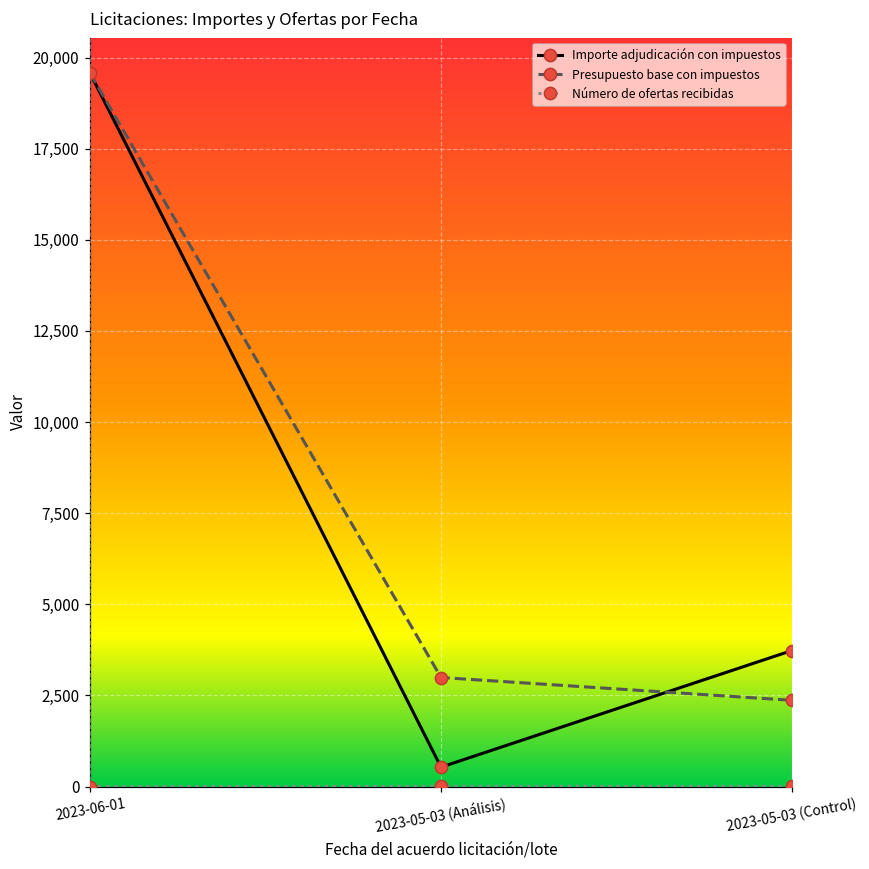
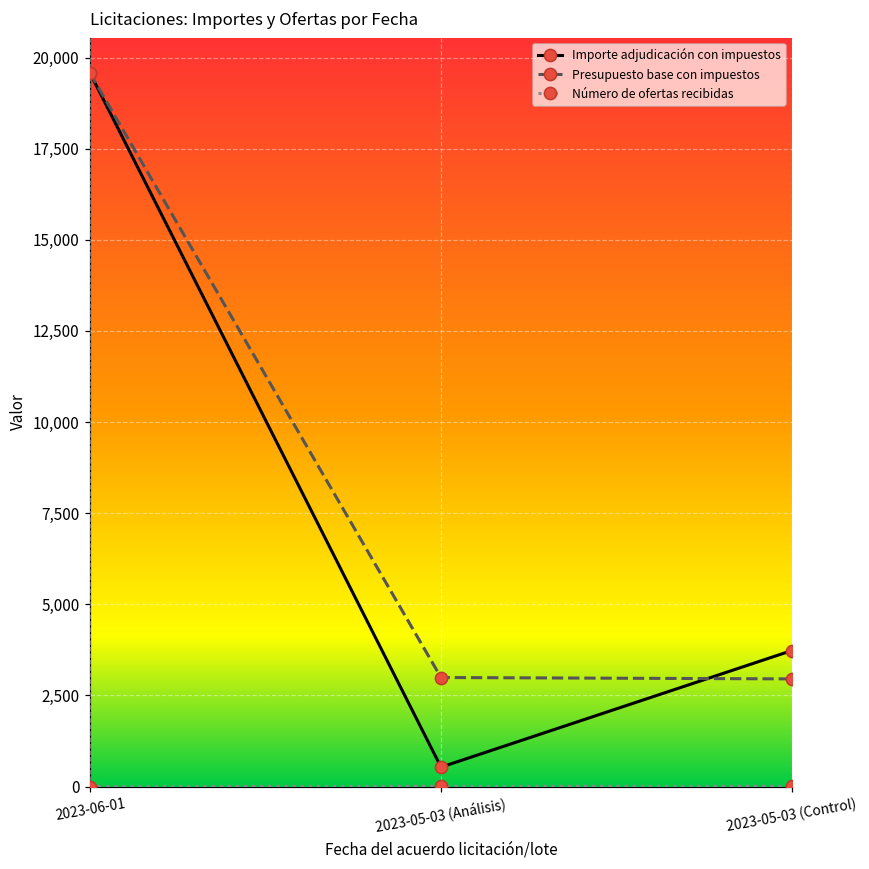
Presupuesto base con impuestos, 2023-05-03 (Control): 2,400 -> 3,000
